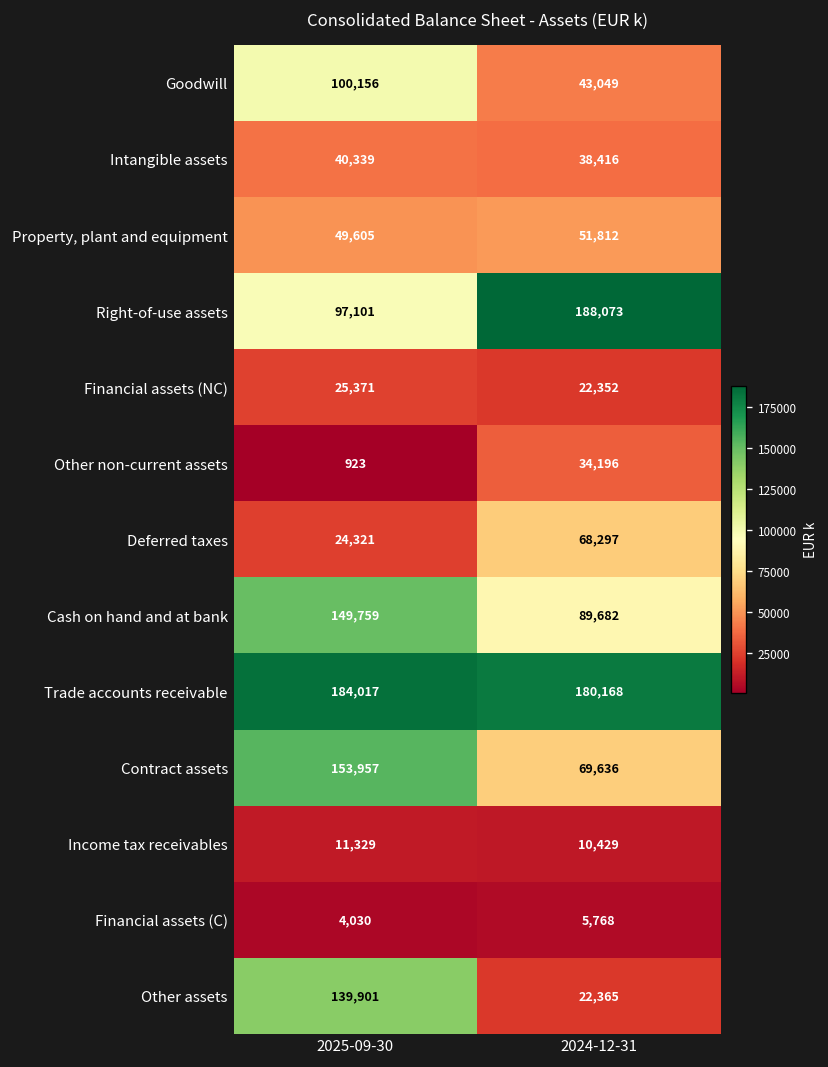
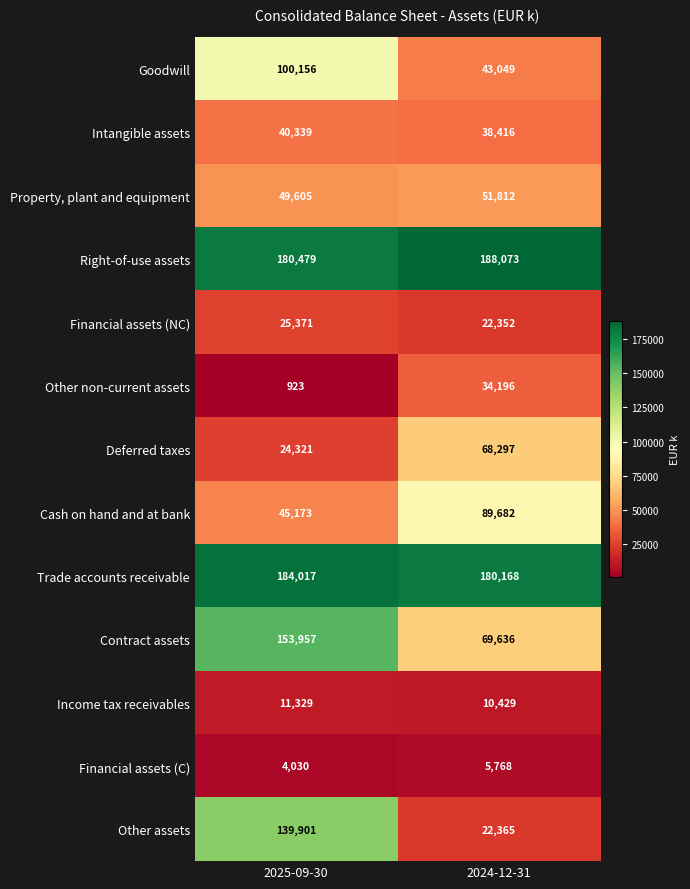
Right-of-use assets, 2025-09-30: 97,101 -> 180,479
Cash on hand and at bank, 2025-09-30: 149,759 -> 45,173
